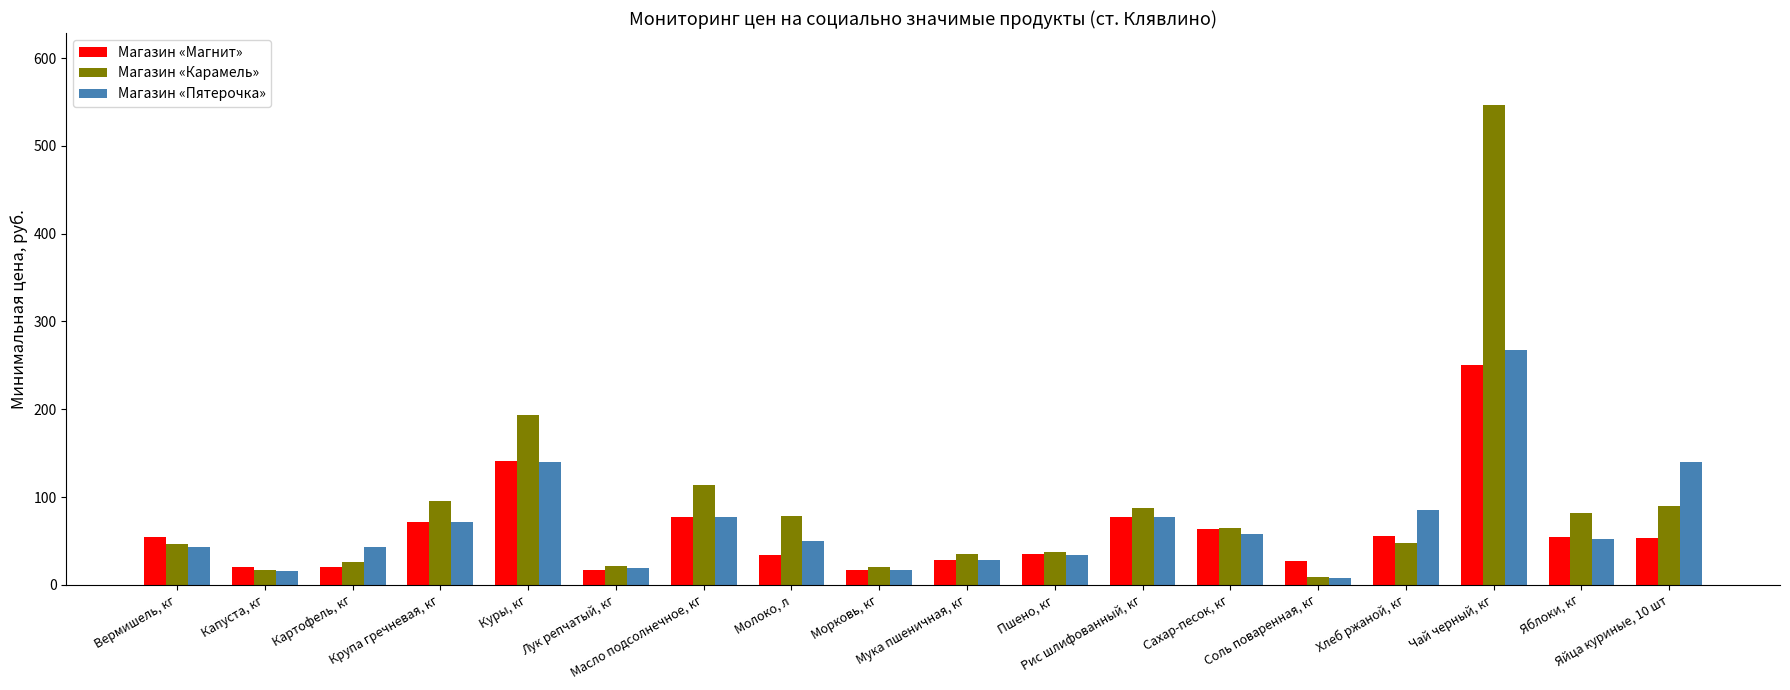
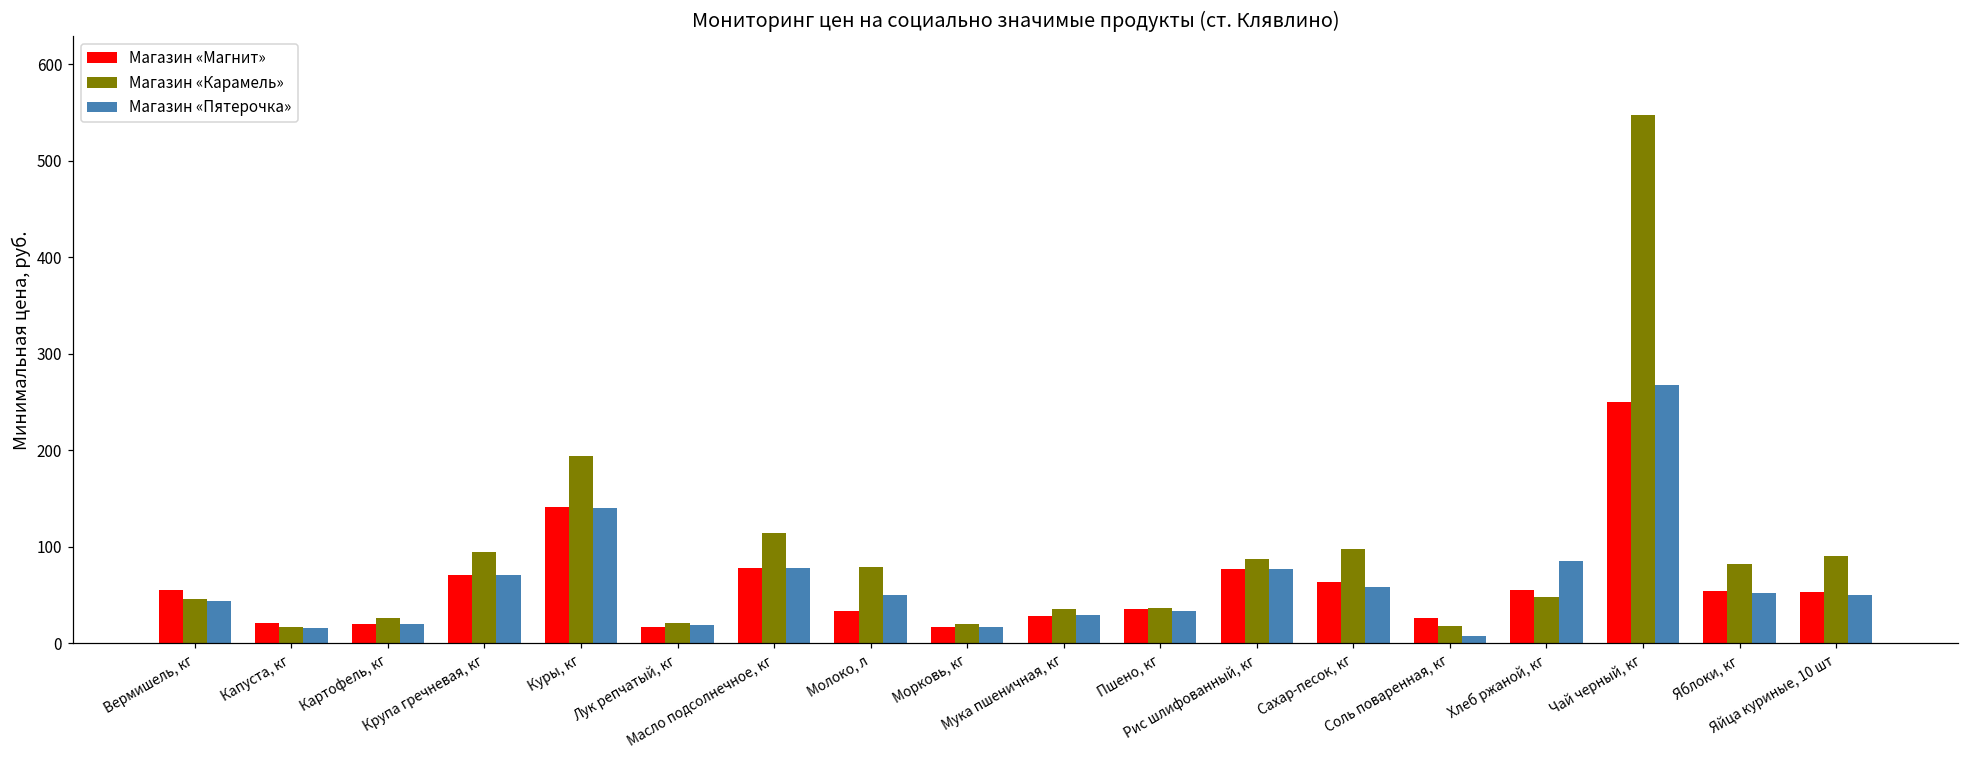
Магазин «Пятерочка», Картофель, кг: 40 -> 20
Магазин «Карамель», Сахар-песок, кг: 70 -> 100
Магазин «Карамель», Соль поваренная, кг: 10 -> 20
Магазин «Пятерочка», Яйца куриные, 10 шт: 140 -> 50
